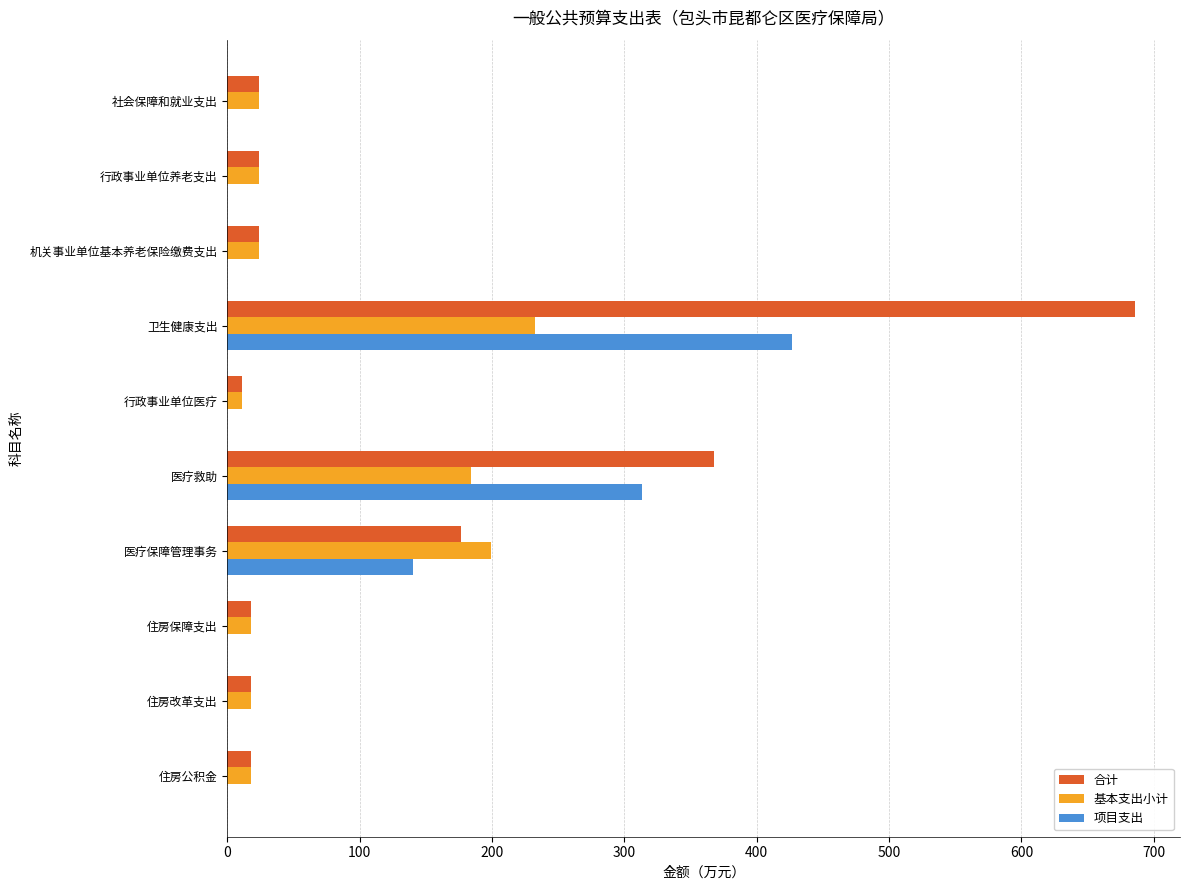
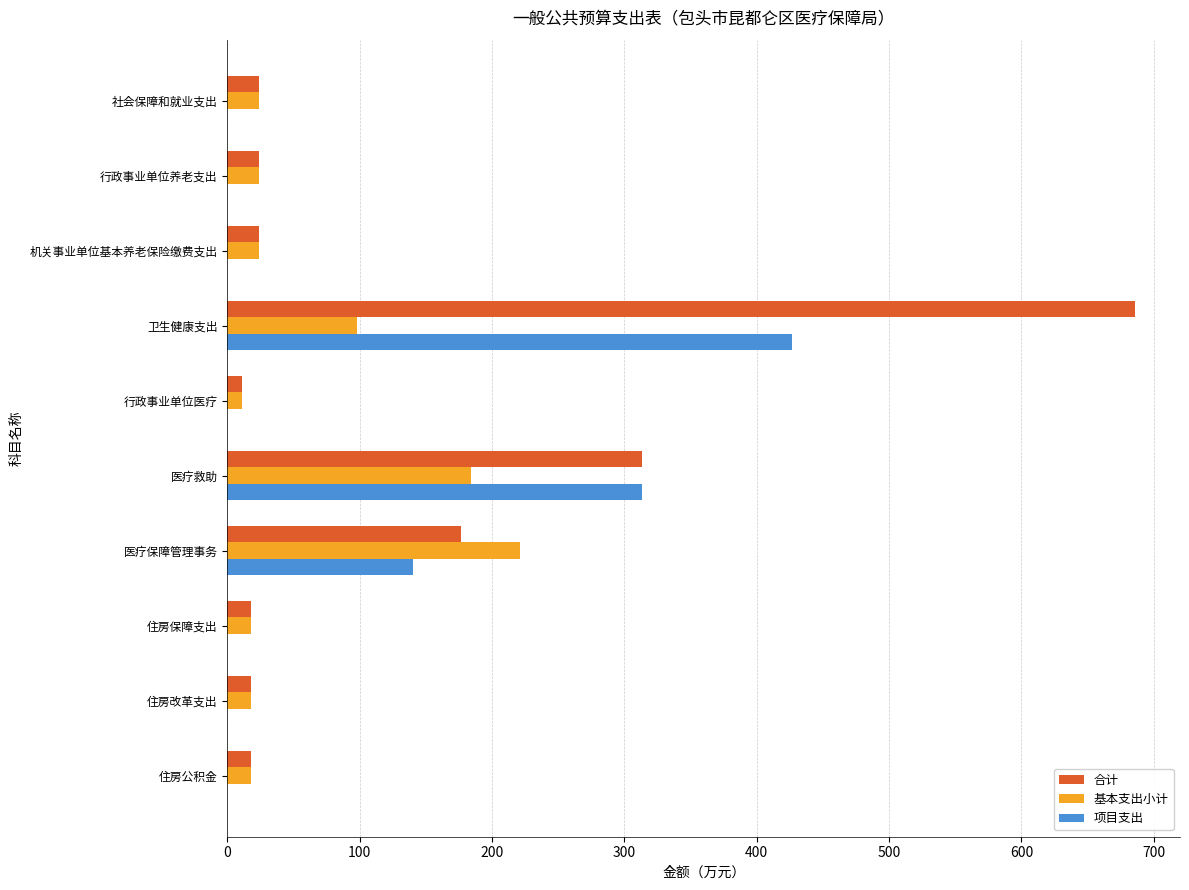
基本支出小计, 卫生健康支出: 233 -> 98
合计, 医疗救助: 368 -> 313
基本支出小计, 医疗保障管理事务: 200 -> 221
